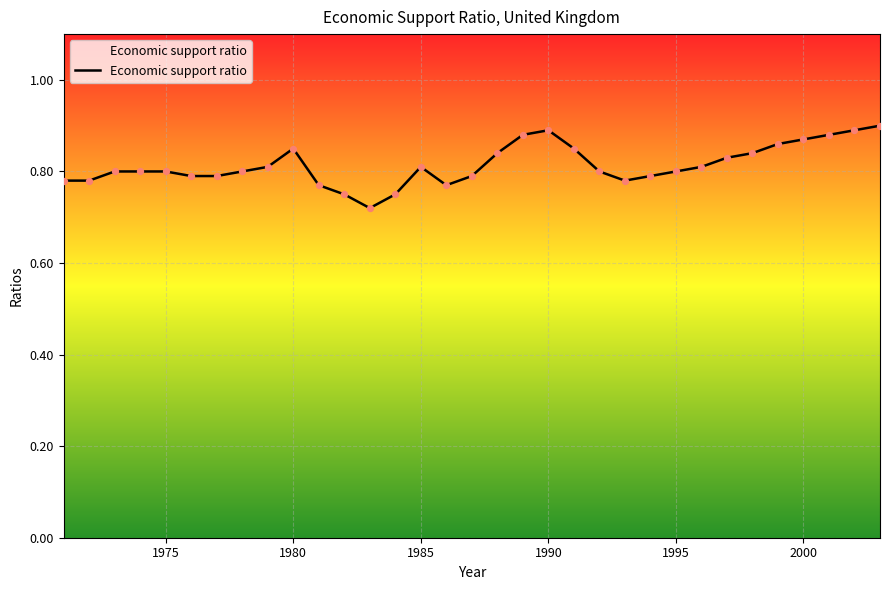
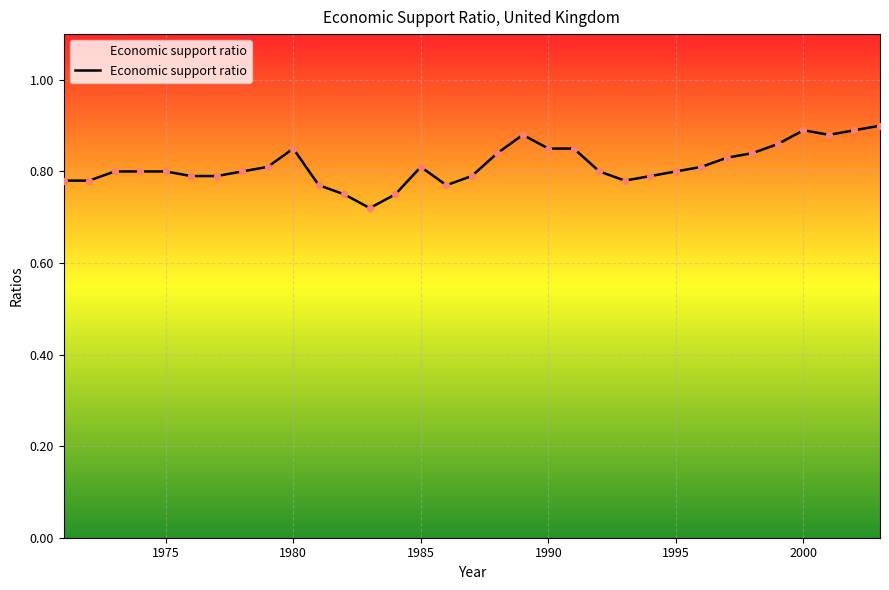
1990: 0.89 -> 0.85
2000: 0.87 -> 0.89
